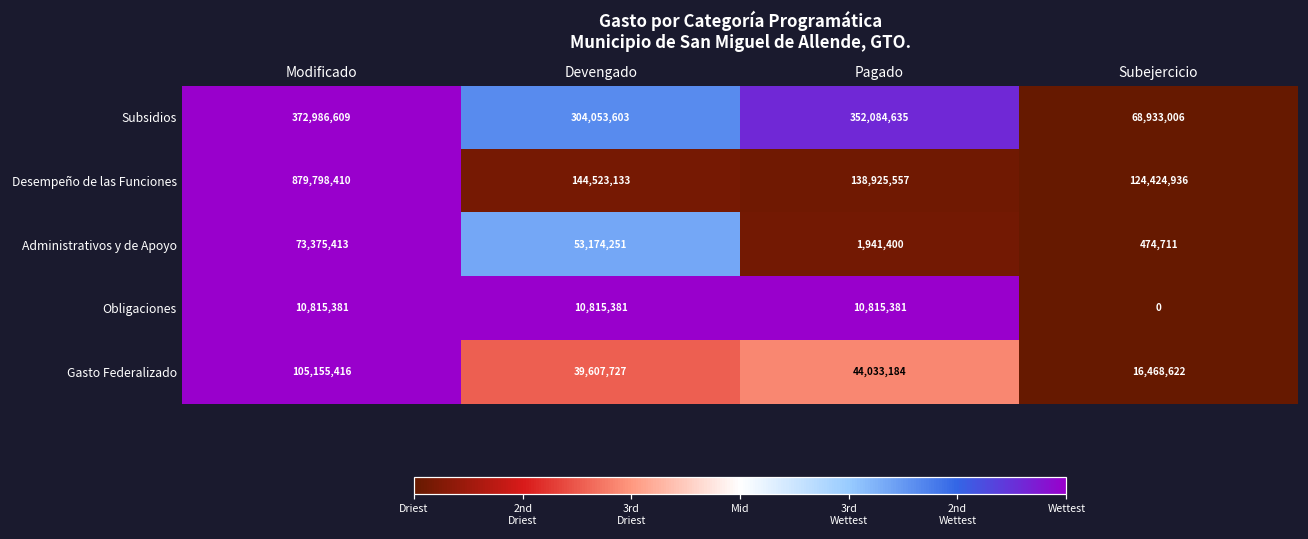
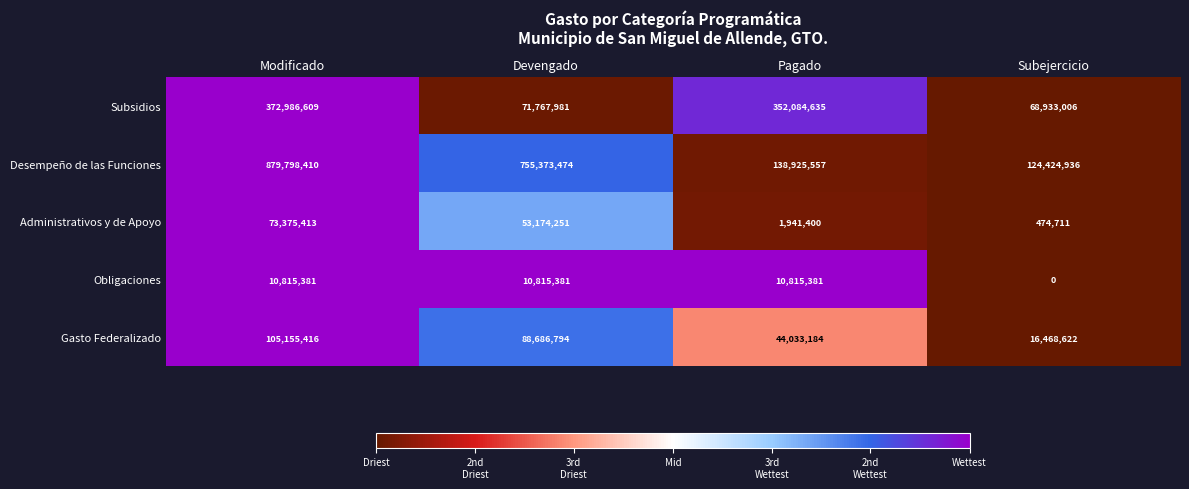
Subsidios, Devengado: 304,053,603 -> 71,767,981
Desempeño de las Funciones, Devengado: 144,523,133 -> 755,373,474
Gasto Federalizado, Devengado: 39,607,727 -> 88,686,794
